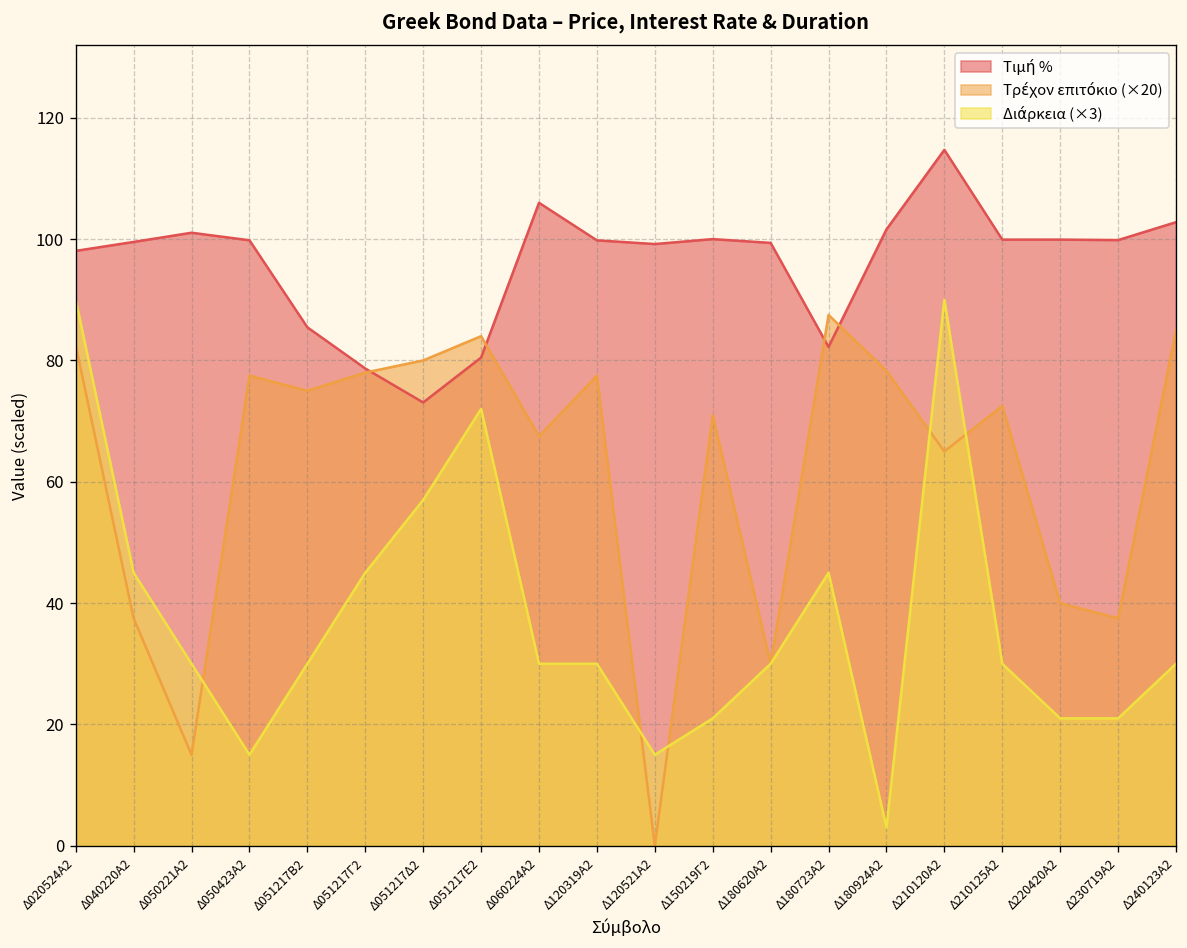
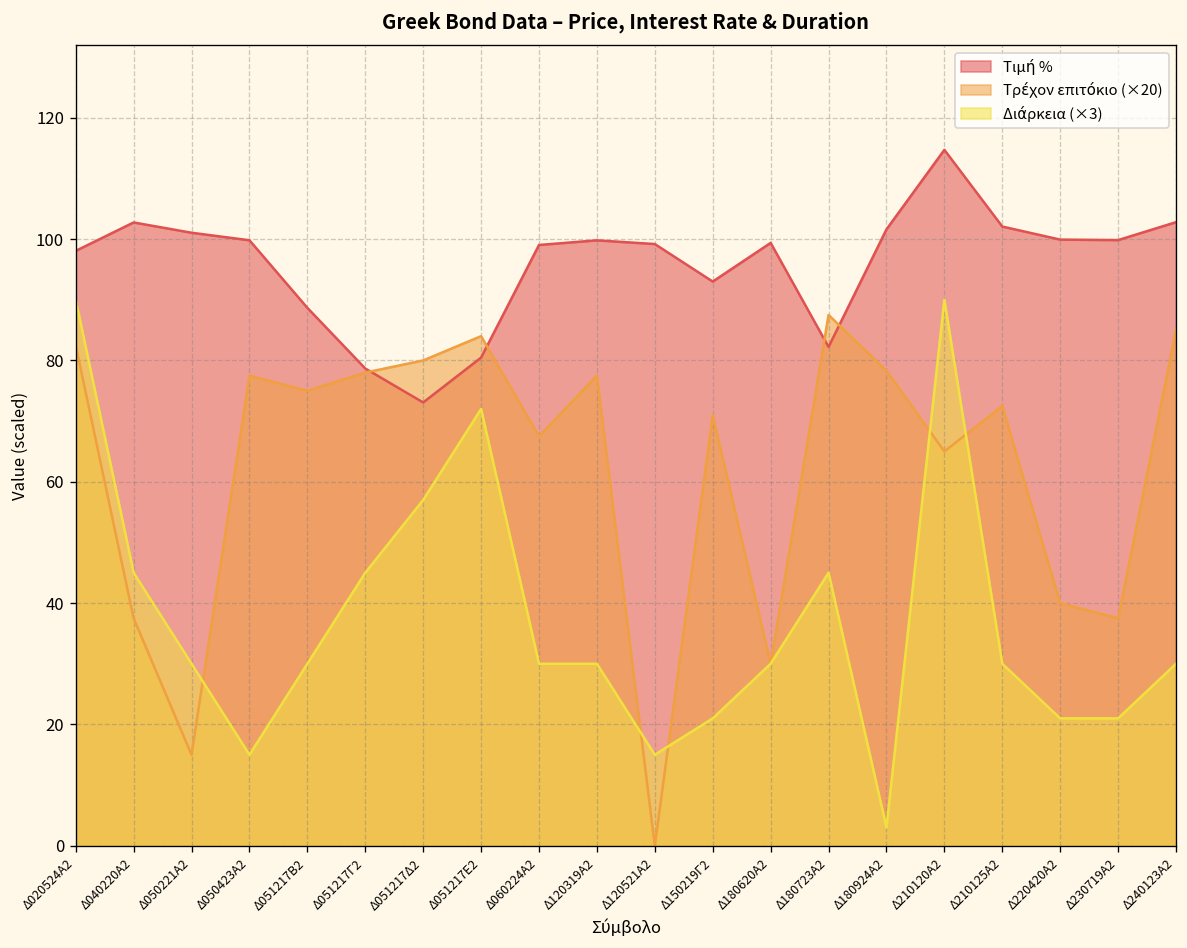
Τιμή %, Δ040220Α2: 100 -> 103
Τιμή %, Δ051217Β2: 85 -> 89
Τιμή %, Δ060224Α2: 106 -> 99
Τιμή %, Δ150219Γ2: 100 -> 93
Τιμή %, Δ210125Α2: 100 -> 102
